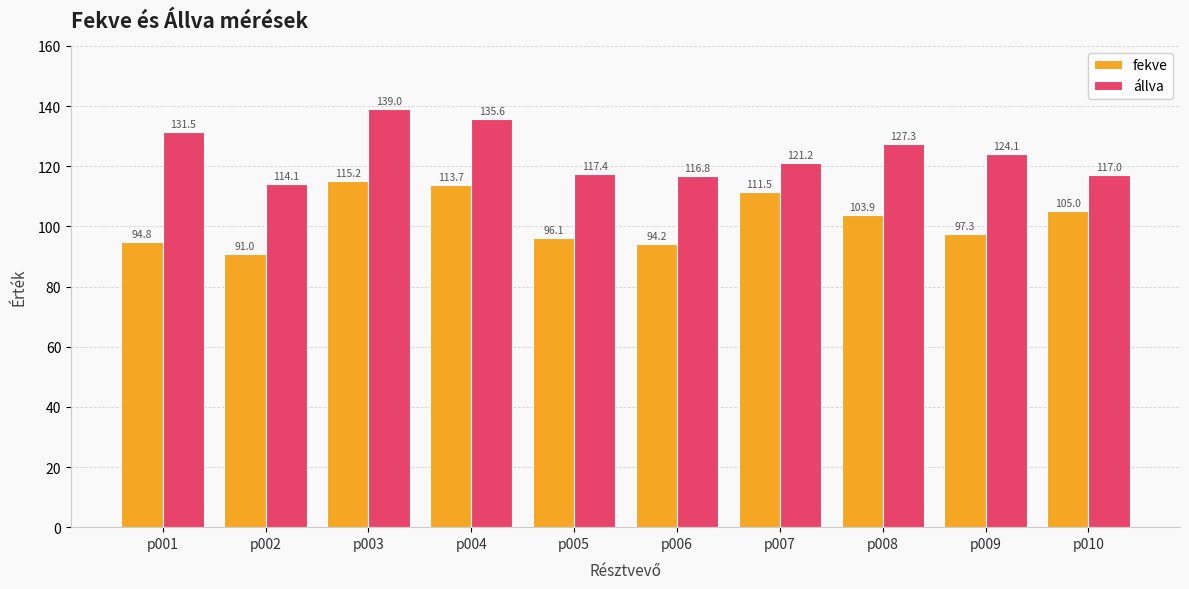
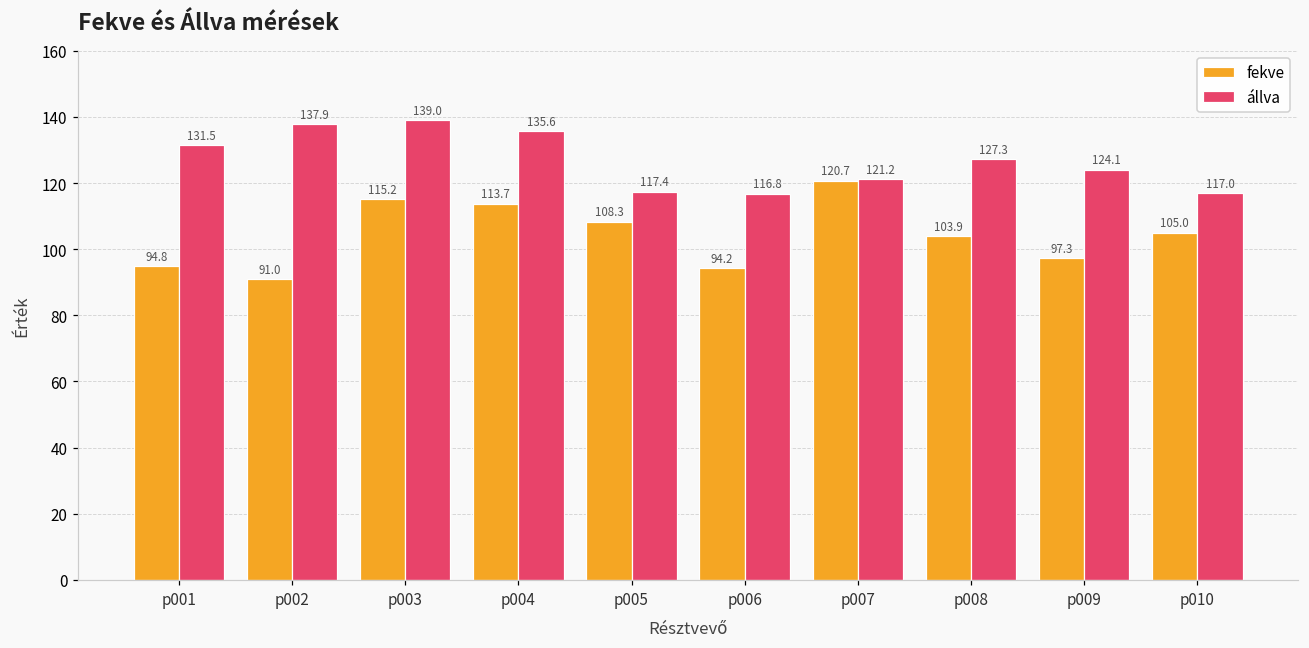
állva, p002: 114.1 -> 137.9
fekve, p005: 96.1 -> 108.3
fekve, p007: 111.5 -> 120.7
